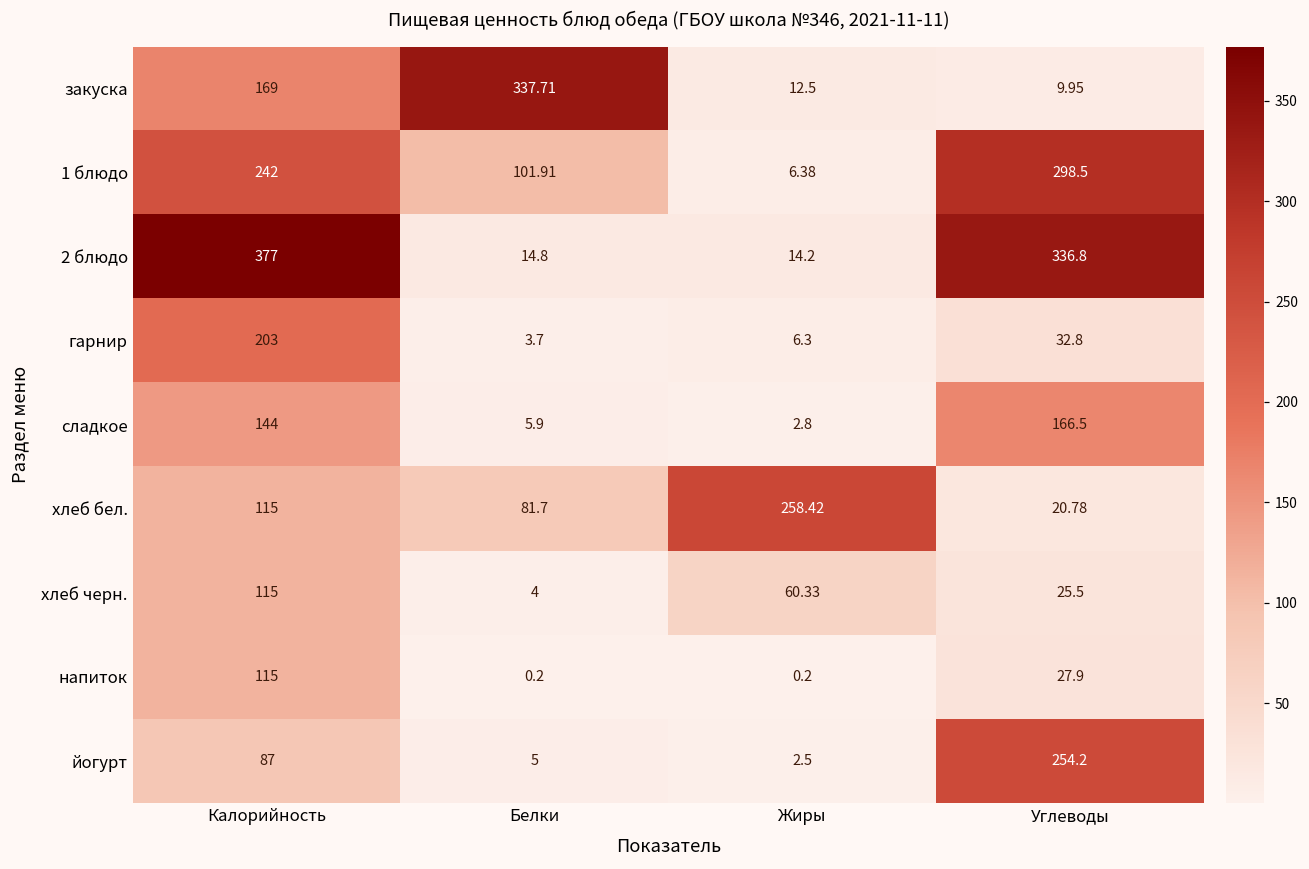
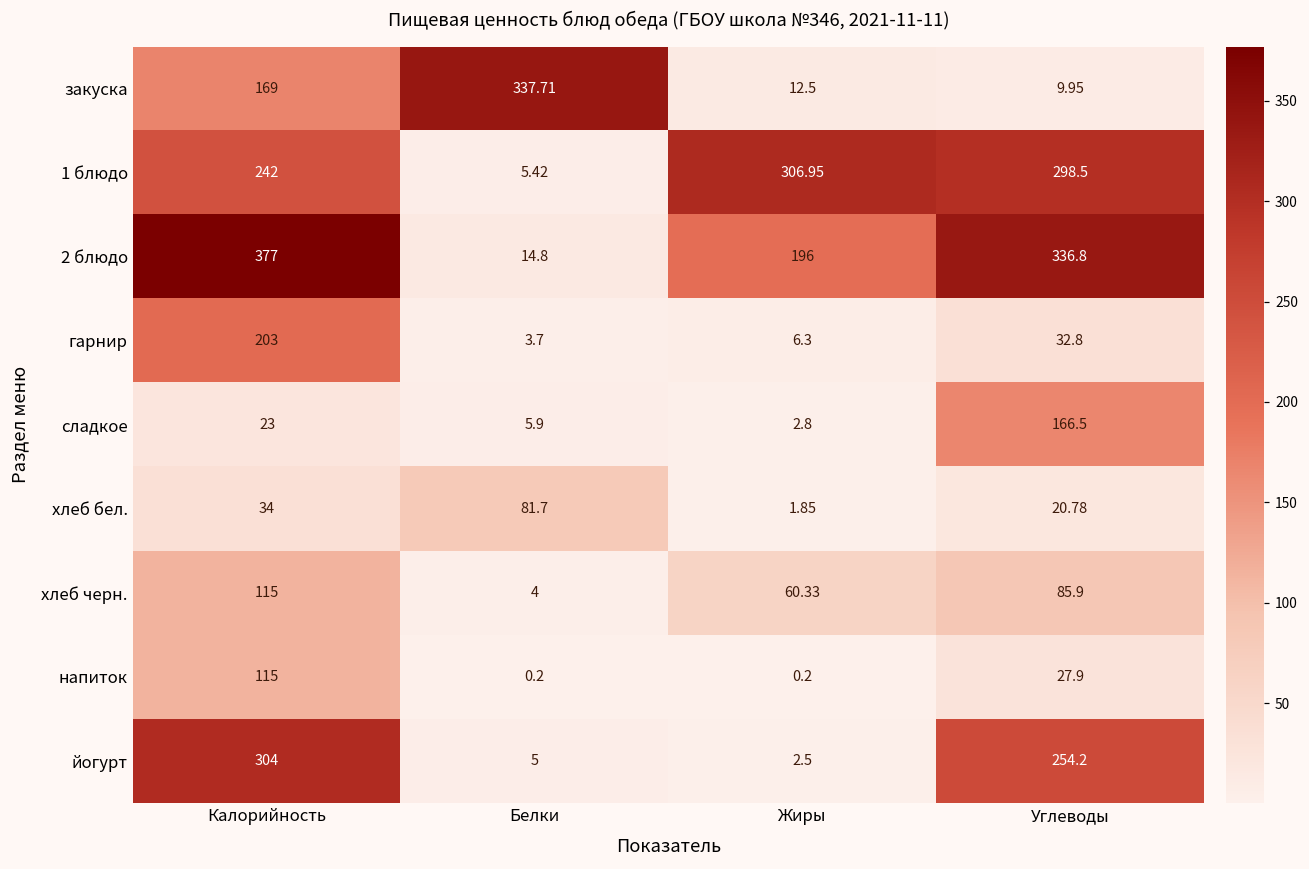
1 блюдо, Белки: 101.91 -> 5.42
1 блюдо, Жиры: 6.38 -> 306.95
2 блюдо, Жиры: 14.2 -> 196
сладкое, Калорийность: 144 -> 23
хлеб бел., Калорийность: 115 -> 34
хлеб бел., Жиры: 258.42 -> 1.85
хлеб черн., Углеводы: 25.5 -> 85.9
йогурт, Калорийность: 87 -> 304
